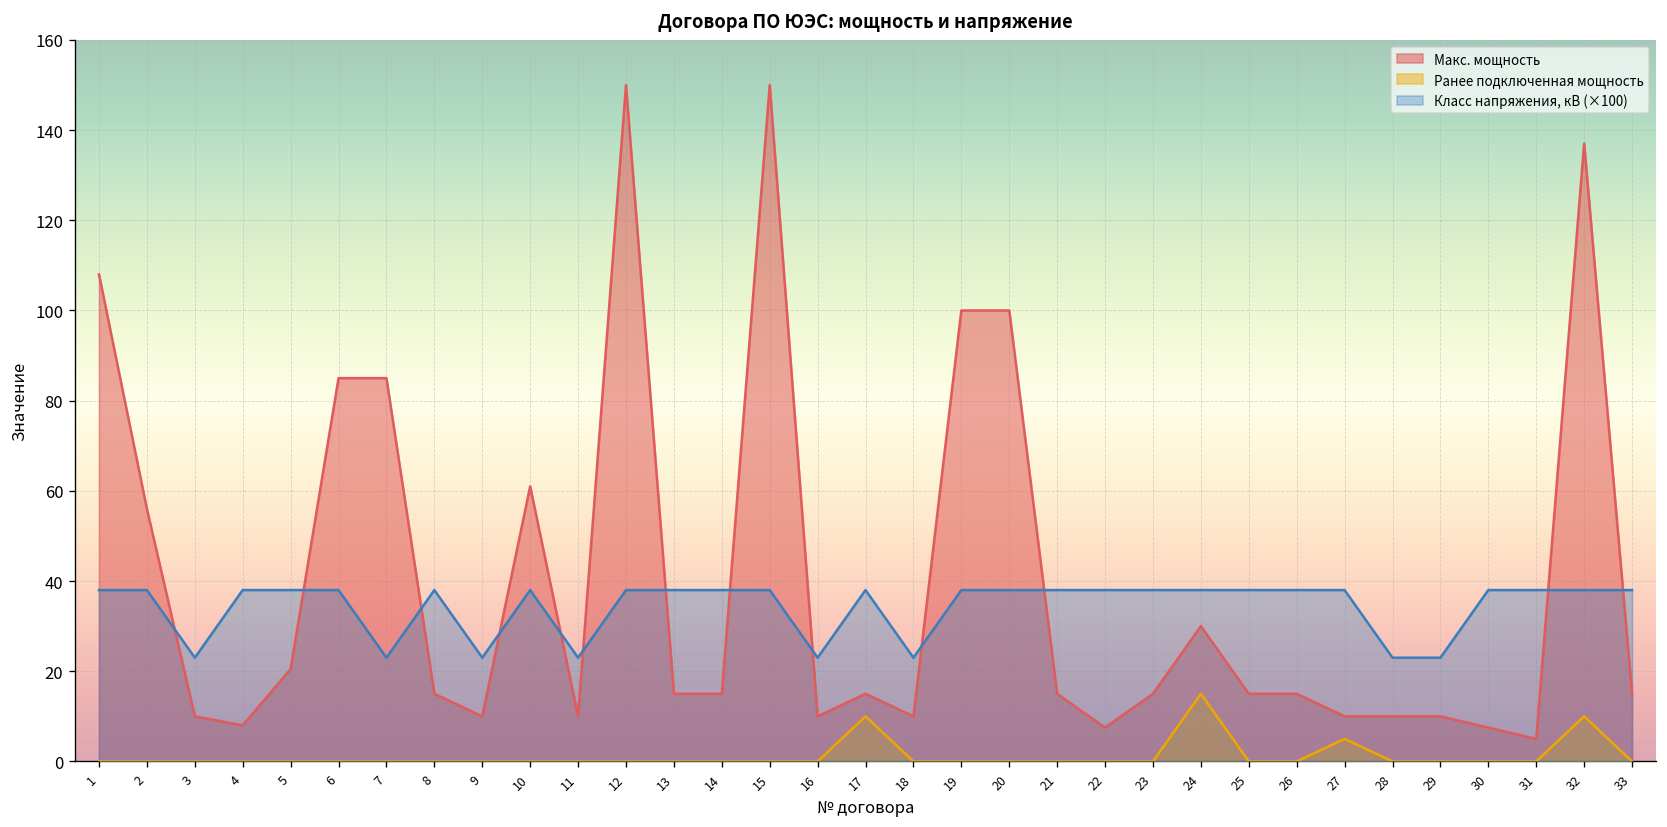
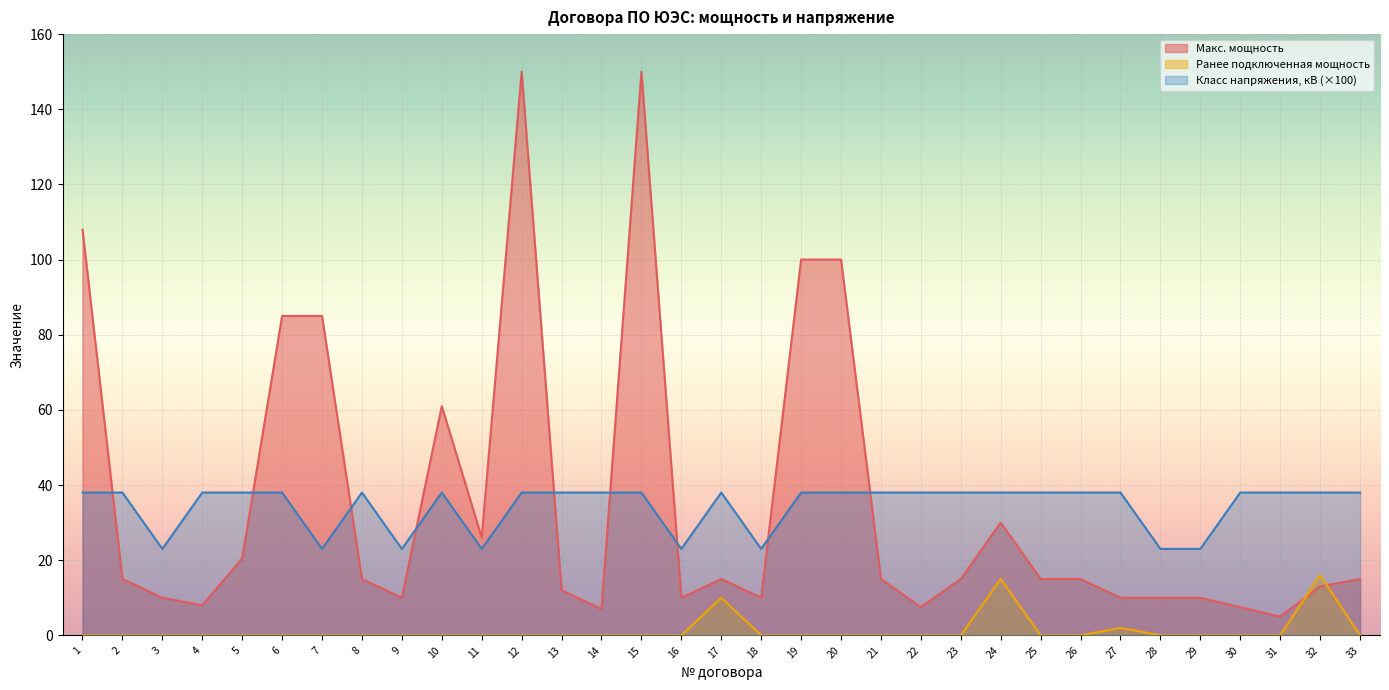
Макс. мощность, 2: 56 -> 15
Макс. мощность, 11: 10 -> 26
Макс. мощность, 13: 15 -> 12
Макс. мощность, 14: 15 -> 7
Ранее подключенная мощность, 27: 5 -> 2
Макс. мощность, 32: 137 -> 13
Ранее подключенная мощность, 32: 10 -> 16
